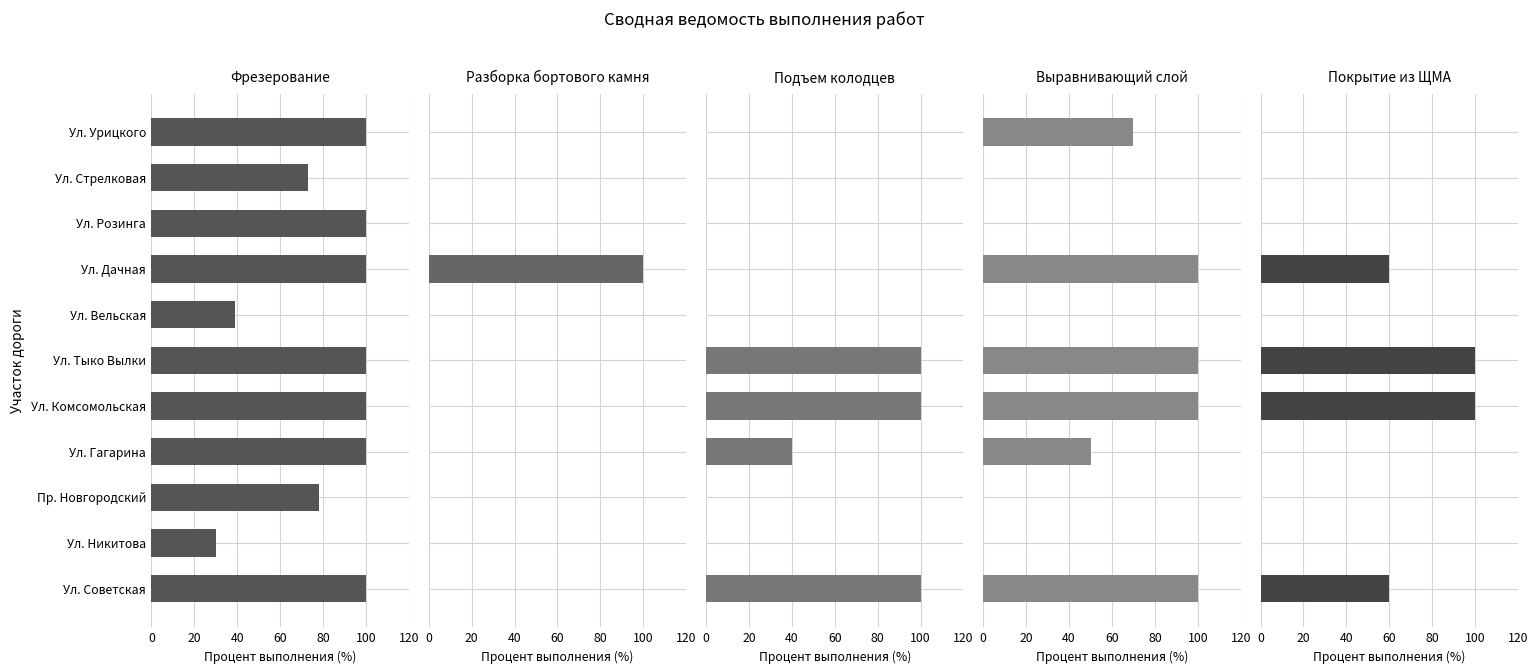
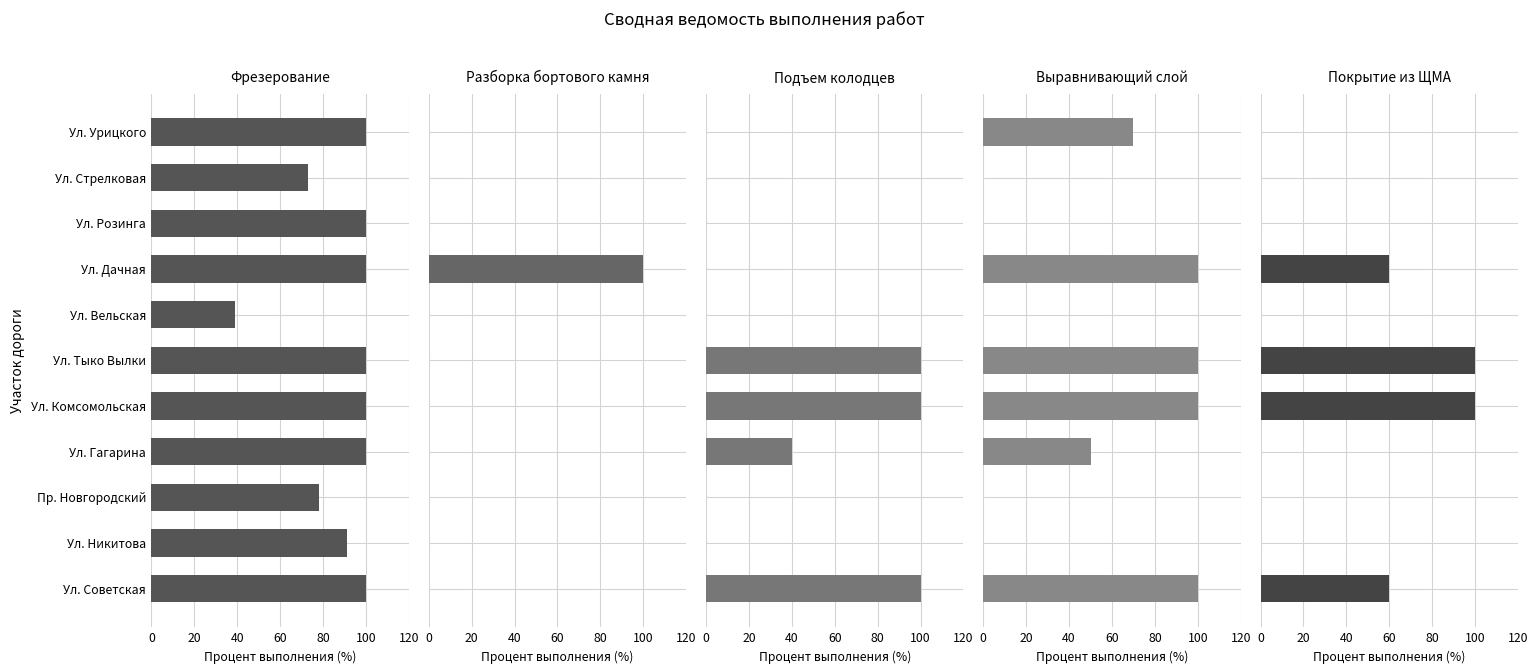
Фрезерование, Ул. Никитова: 30 -> 91
